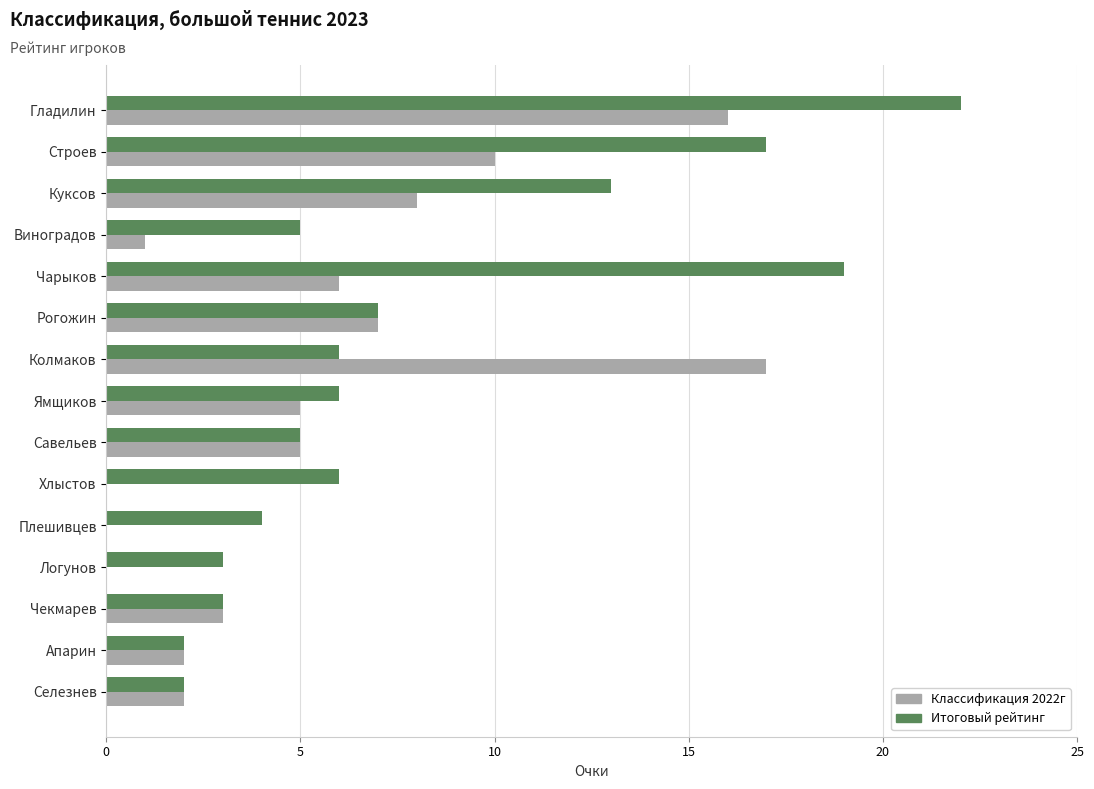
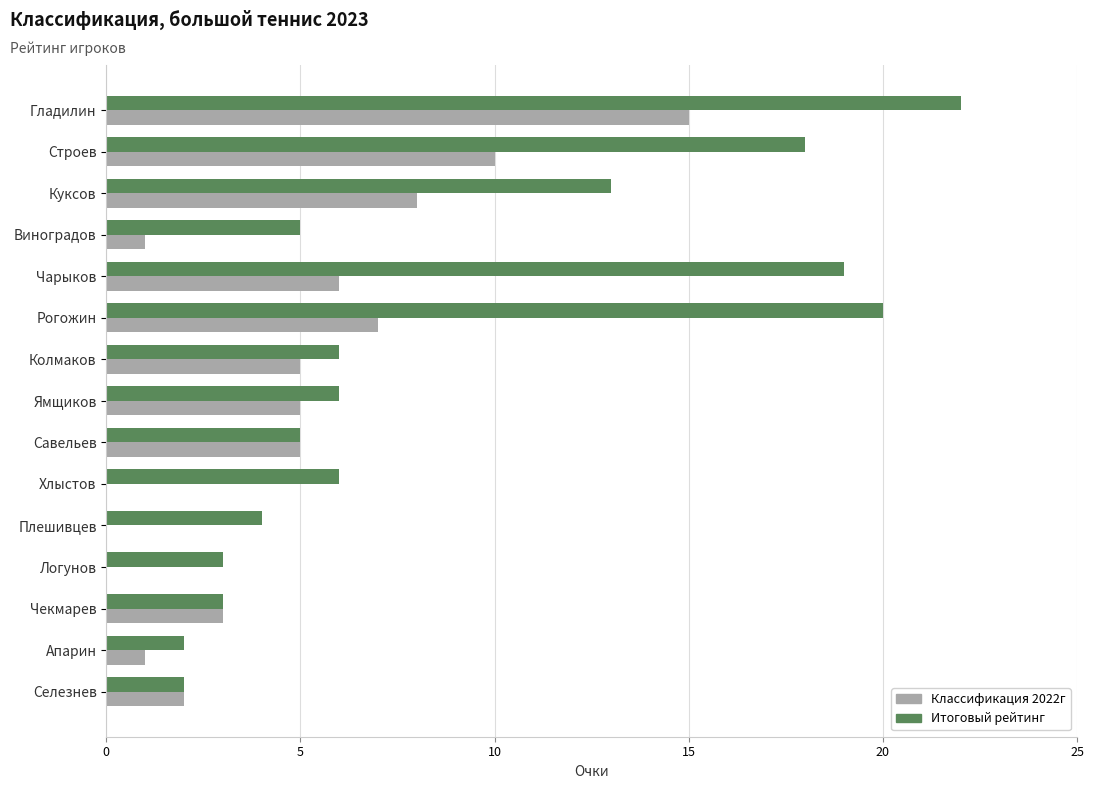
Классификация 2022г, Гладилин: 16 -> 15
Итоговый рейтинг, Строев: 17 -> 18
Итоговый рейтинг, Рогожин: 7 -> 20
Классификация 2022г, Колмаков: 17 -> 5
Классификация 2022г, Апарин: 2 -> 1
